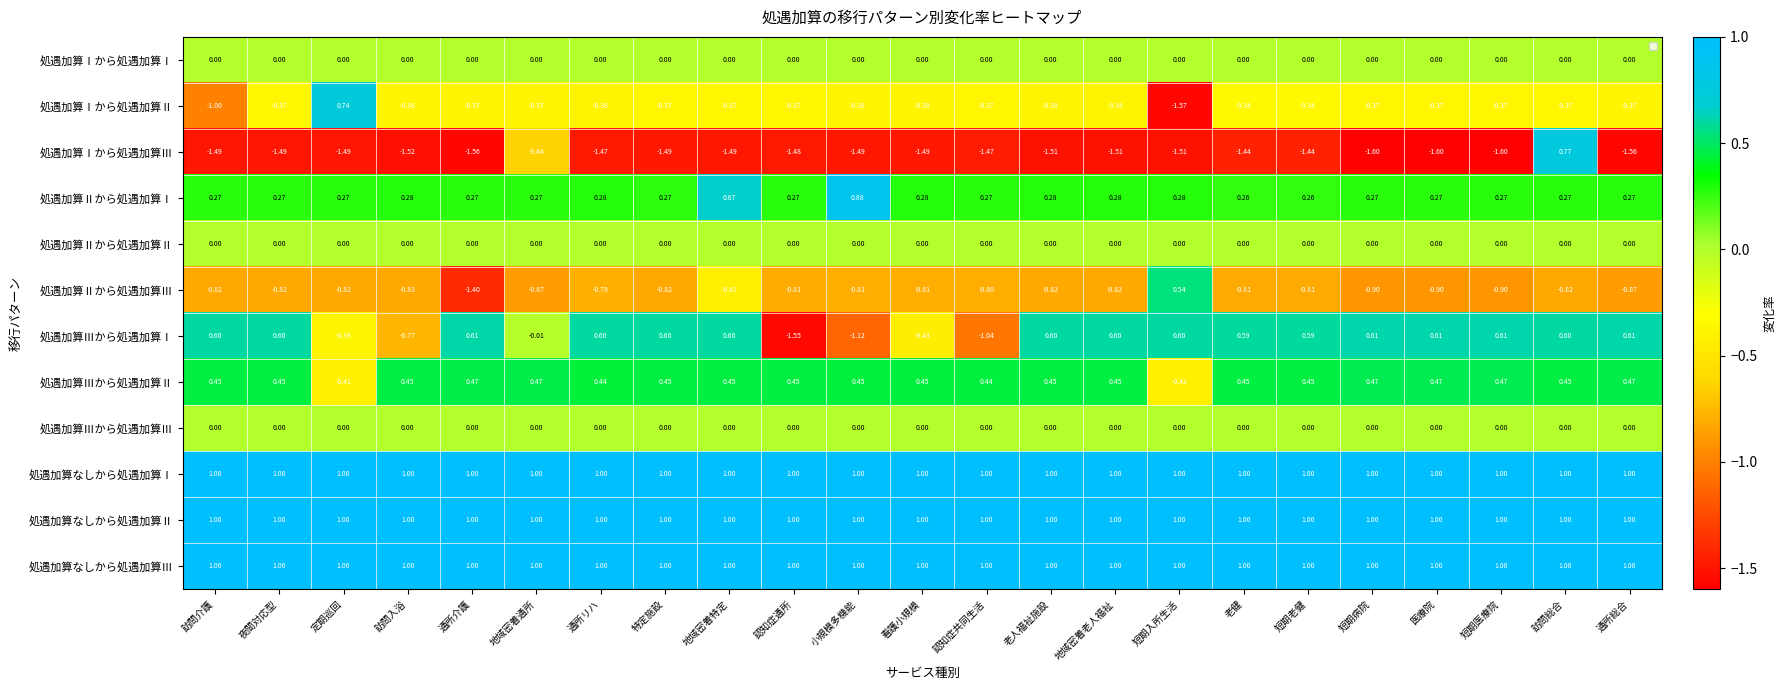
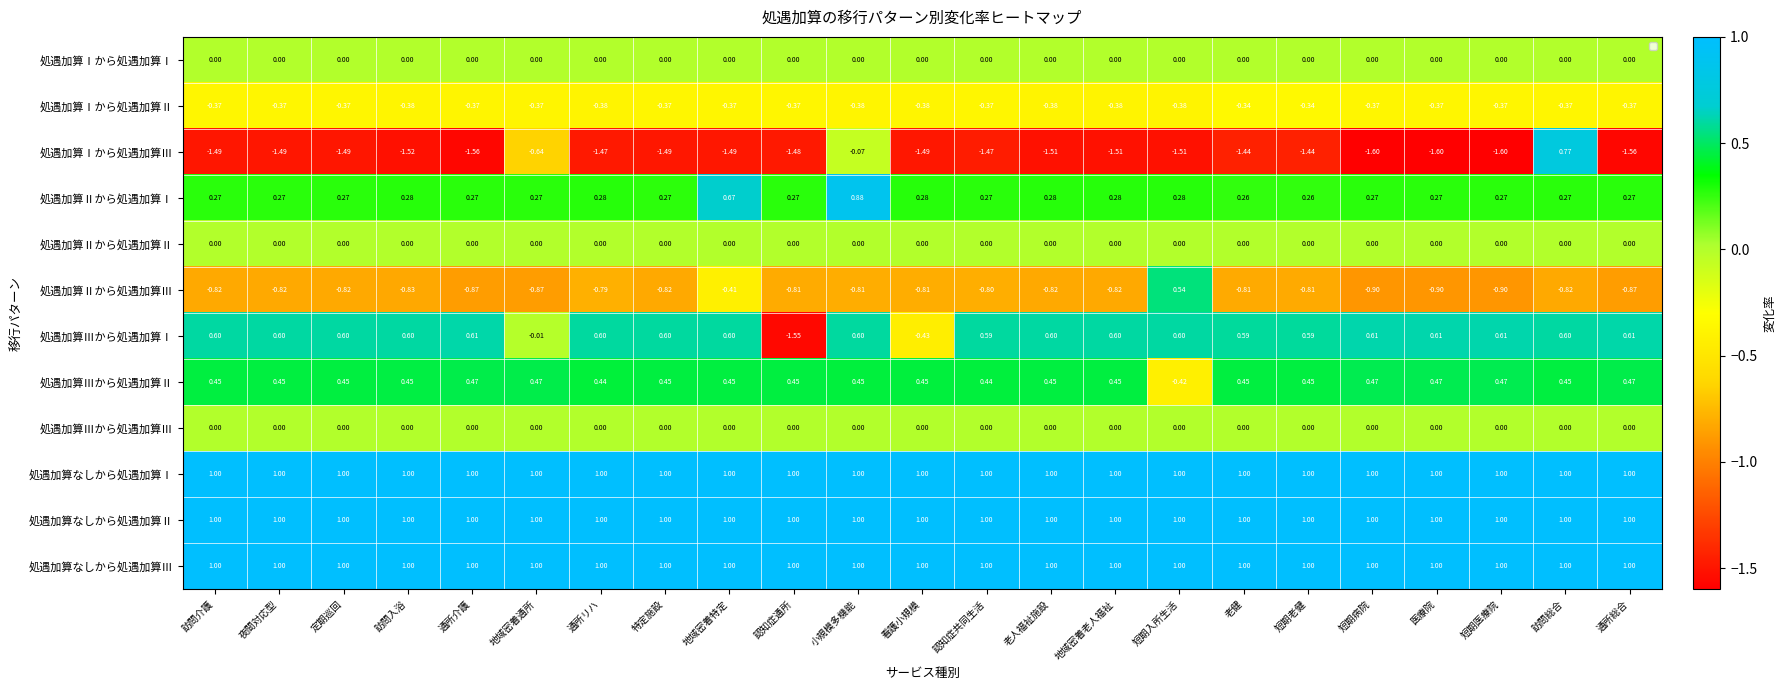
処遇加算Ⅰから処遇加算Ⅱ, 訪問介護: -1.00 -> -0.37
処遇加算Ⅰから処遇加算Ⅱ, 定期巡回: 0.74 -> -0.37
処遇加算Ⅰから処遇加算Ⅱ, 短期入所生活: -1.57 -> -0.38
処遇加算Ⅰから処遇加算Ⅲ, 小規模多機能: -1.49 -> -0.07
処遇加算Ⅱから処遇加算Ⅲ, 通所介護: -1.40 -> -0.87
処遇加算Ⅲから処遇加算Ⅰ, 定期巡回: -0.39 -> 0.60
処遇加算Ⅲから処遇加算Ⅰ, 訪問入浴: -0.77 -> 0.60
処遇加算Ⅲから処遇加算Ⅰ, 小規模多機能: -1.12 -> 0.60
処遇加算Ⅲから処遇加算Ⅰ, 認知症共同生活: -1.04 -> 0.59
処遇加算Ⅲから処遇加算Ⅱ, 定期巡回: -0.41 -> 0.45
